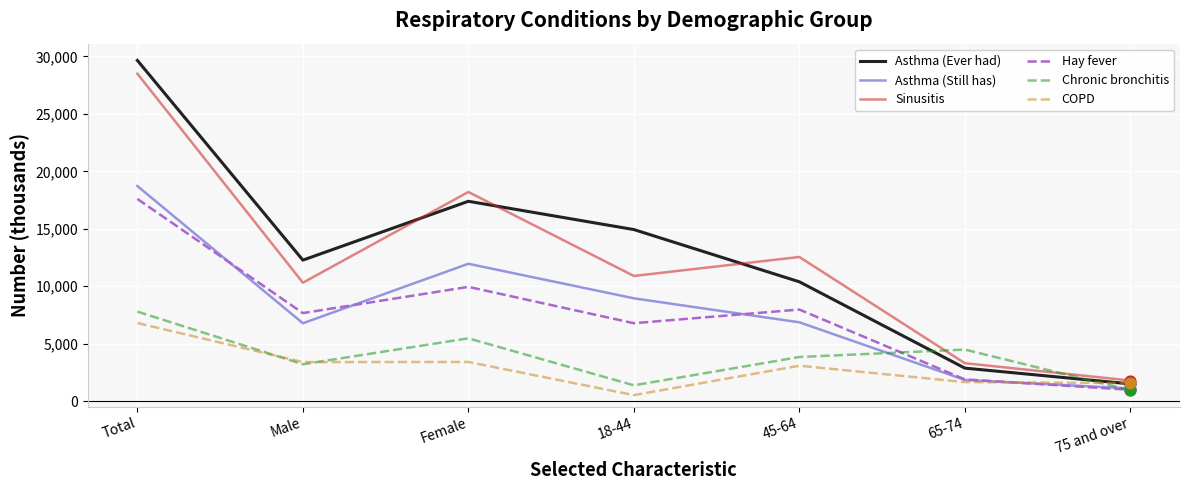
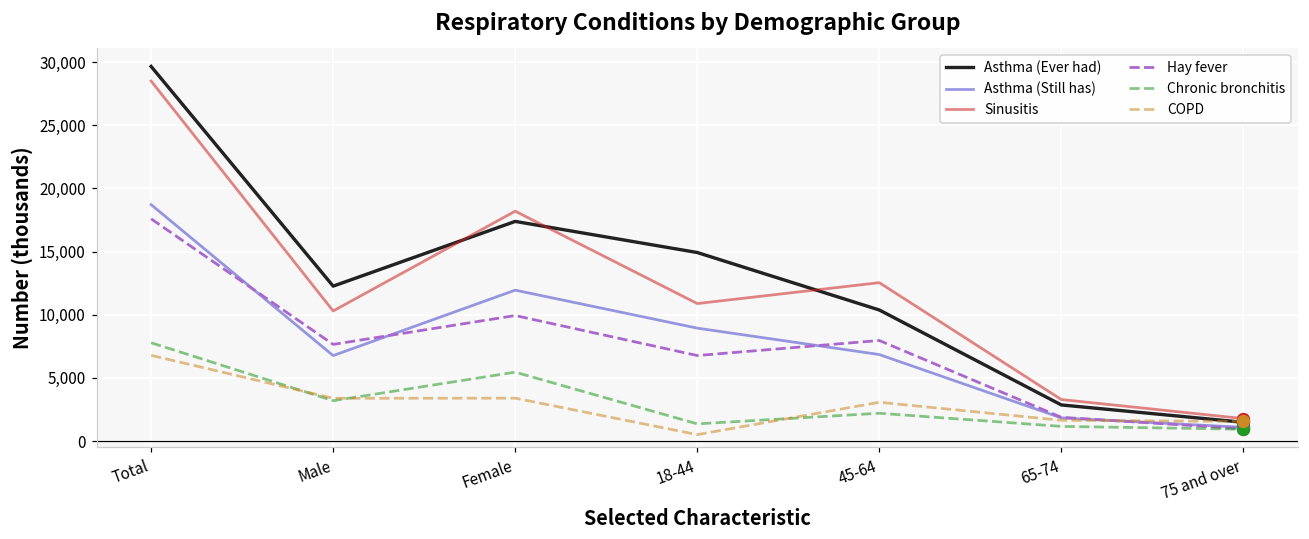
Chronic bronchitis, 45-64: 3,800 -> 2,200
Chronic bronchitis, 65-74: 4,500 -> 1,200
